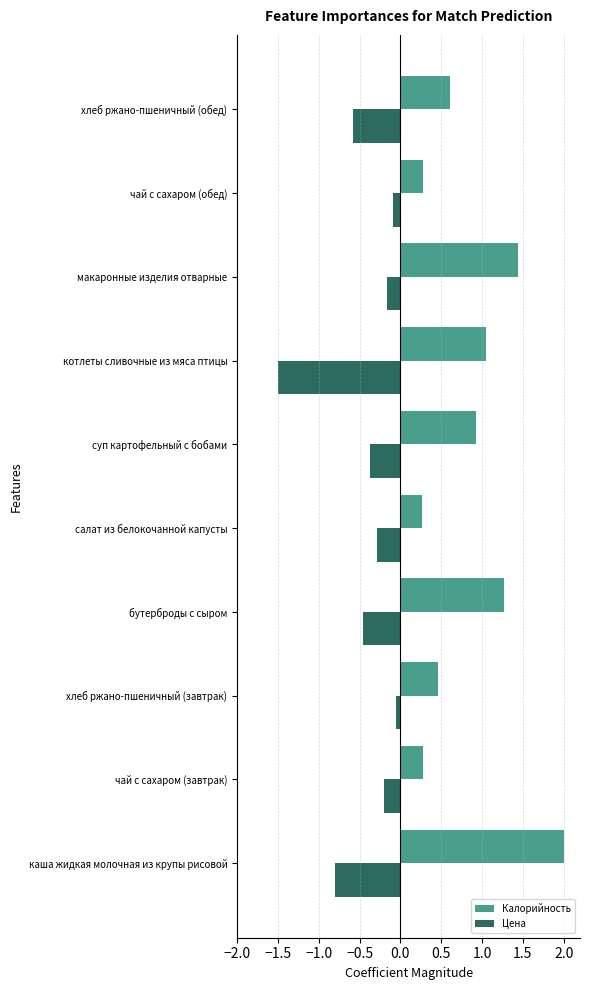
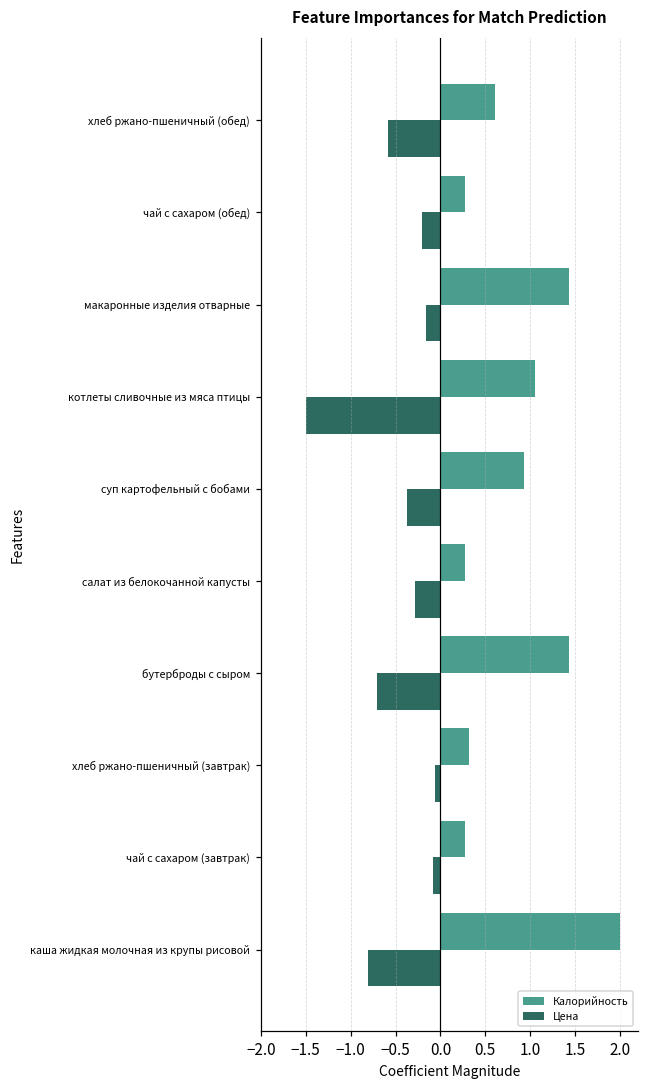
Цена, чай с сахаром (обед): -0.1 -> -0.2
Калорийность, бутерброды с сыром: 1.3 -> 1.4
Цена, бутерброды с сыром: -0.5 -> -0.7
Калорийность, хлеб ржано-пшеничный (завтрак): 0.5 -> 0.3
Цена, чай с сахаром (завтрак): -0.2 -> -0.1
